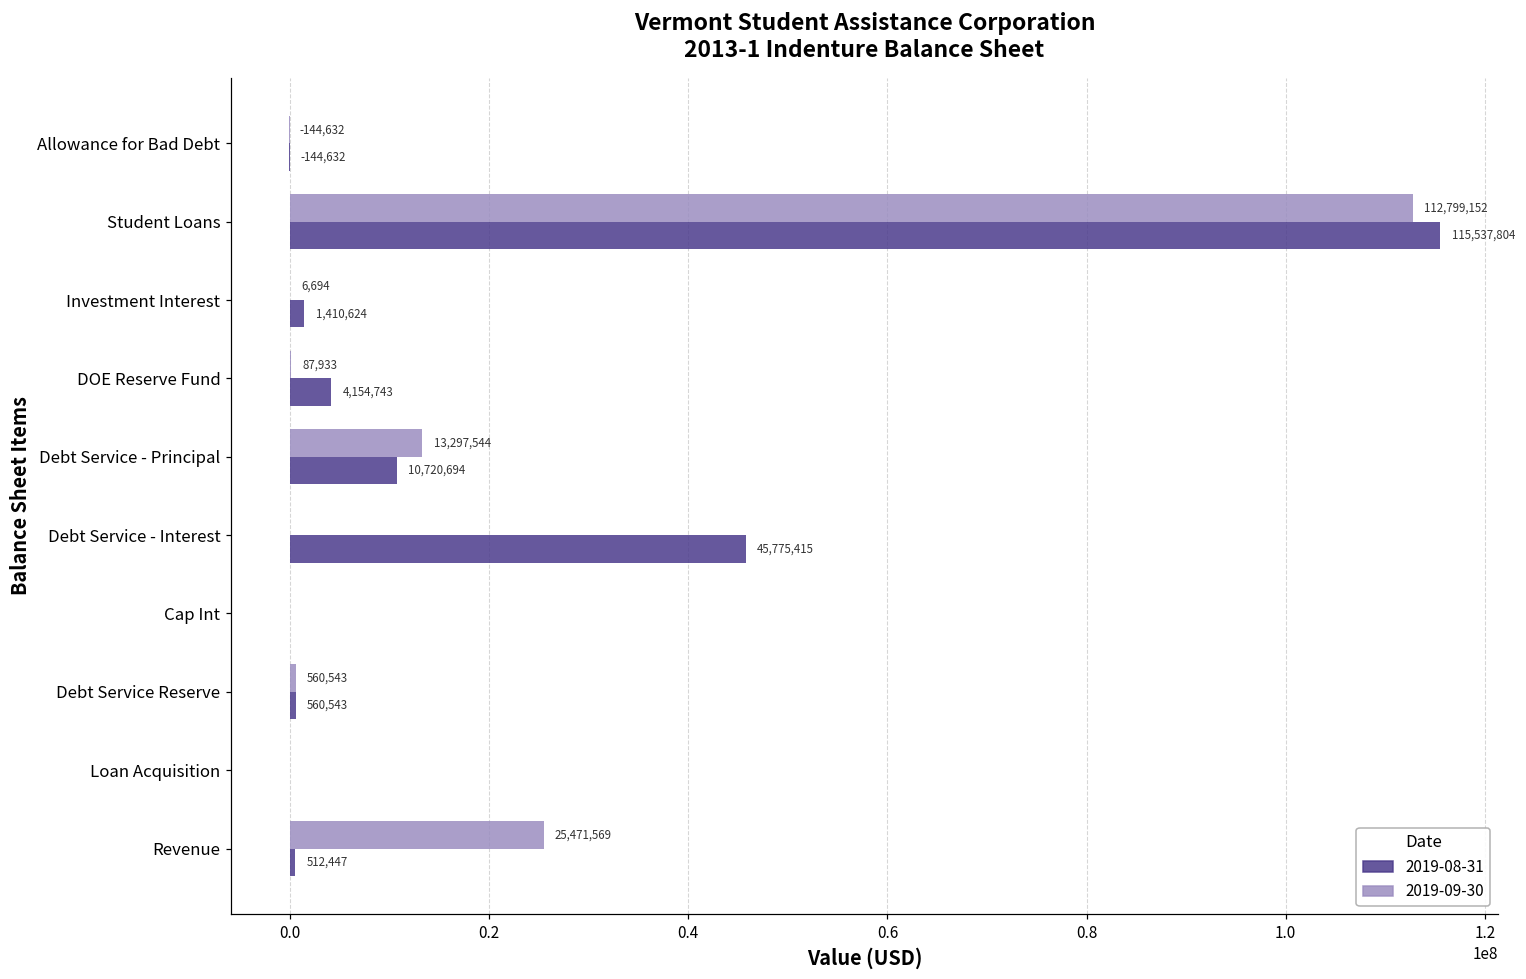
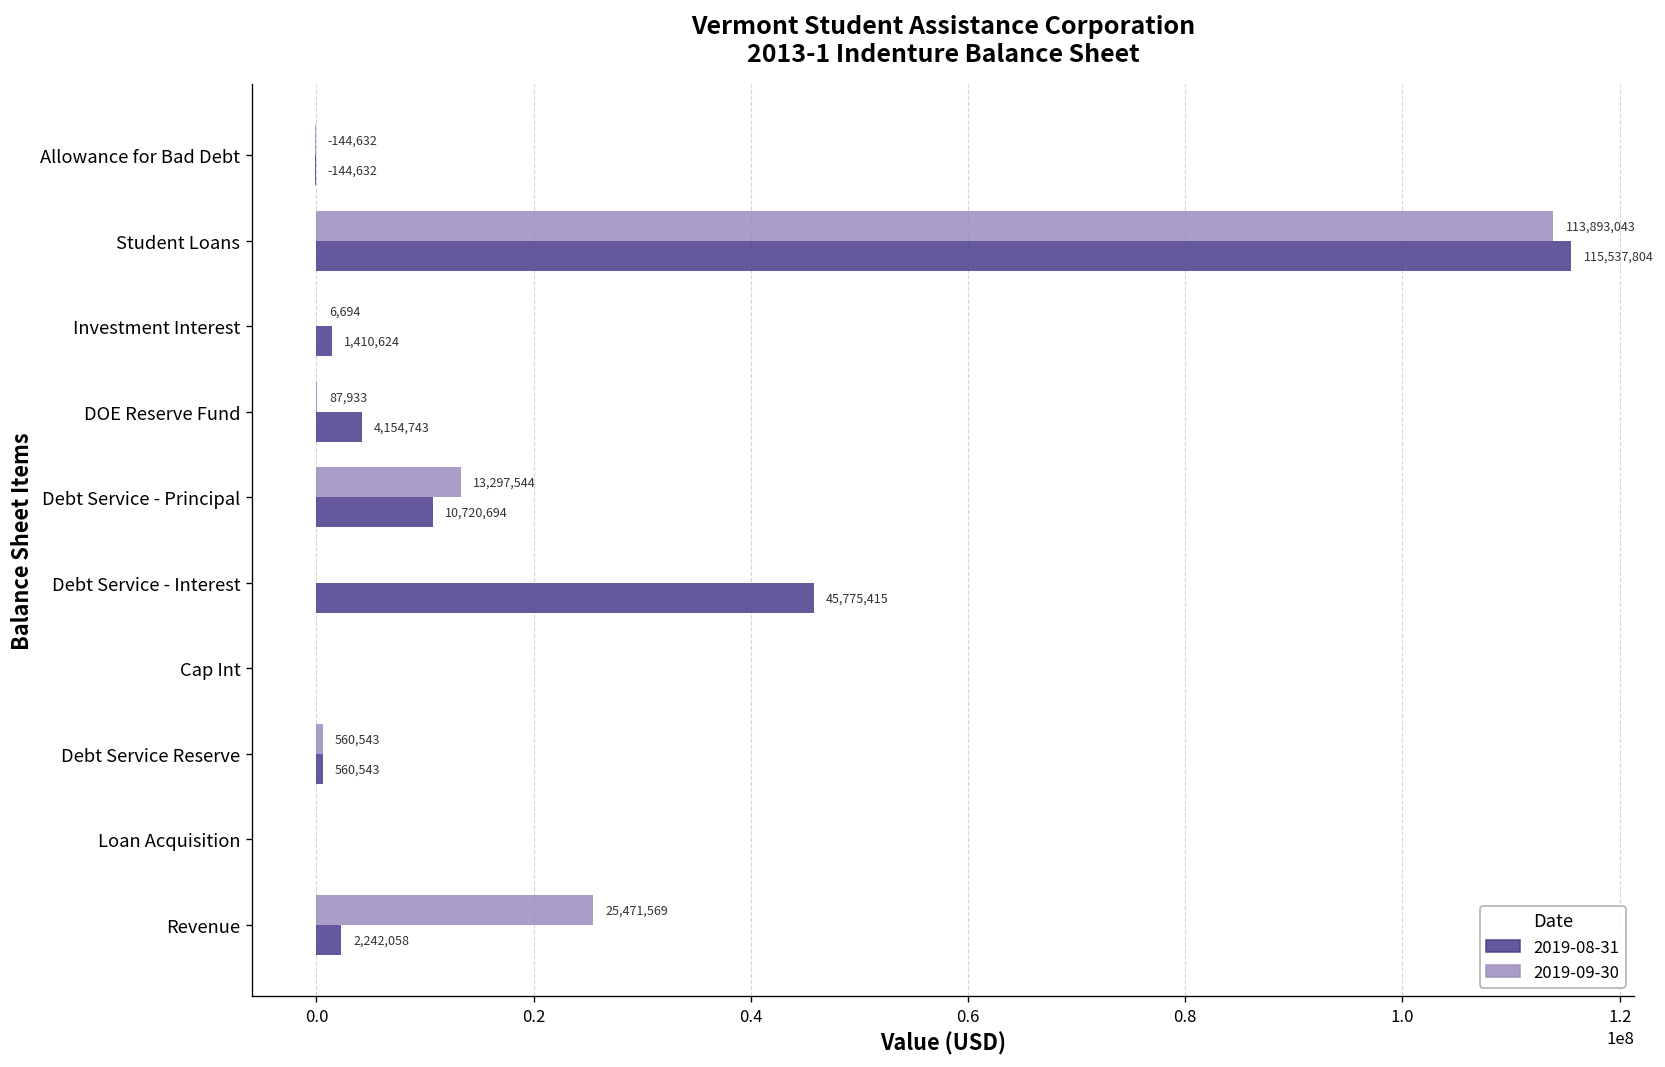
2019-09-30, Student Loans: 112,799,152 -> 113,893,043
2019-08-31, Revenue: 512,447 -> 2,242,058
